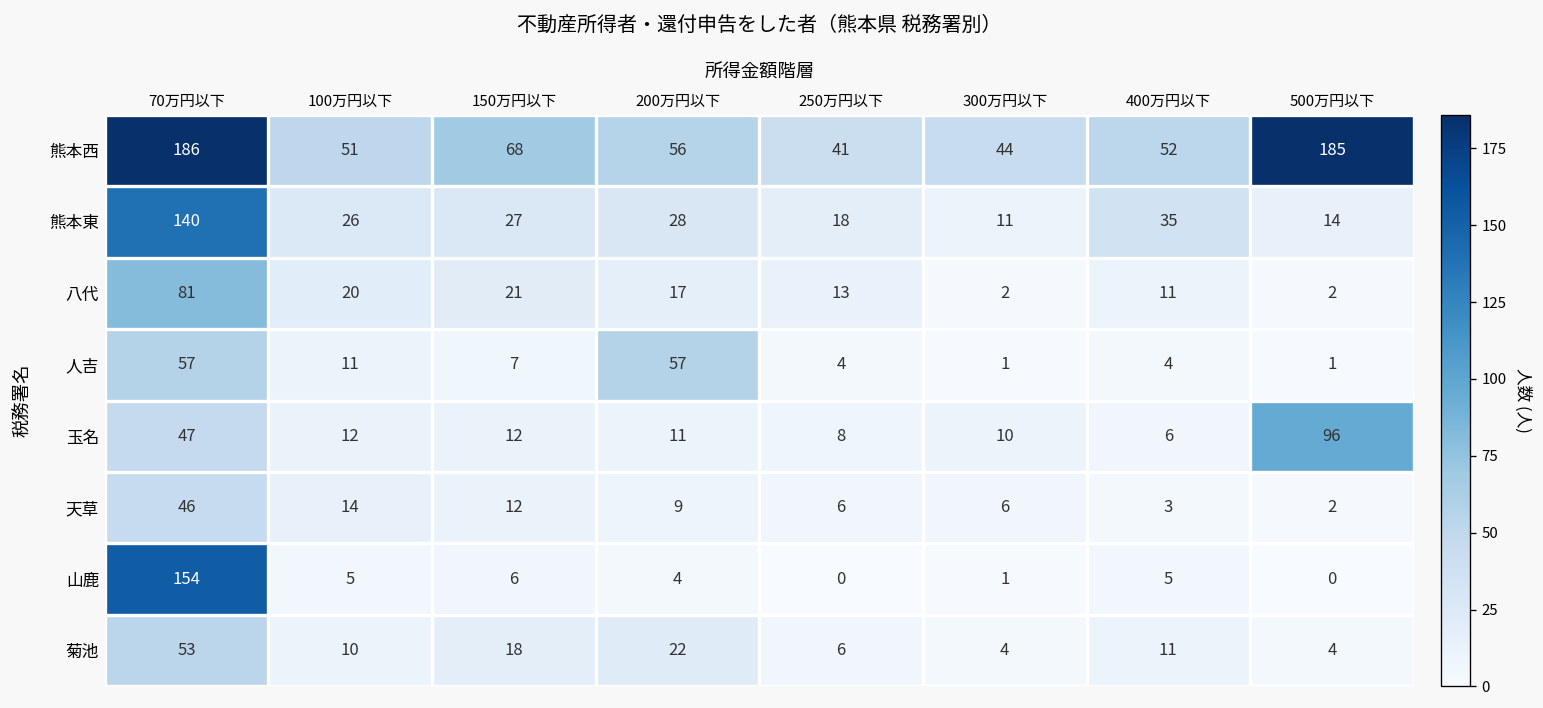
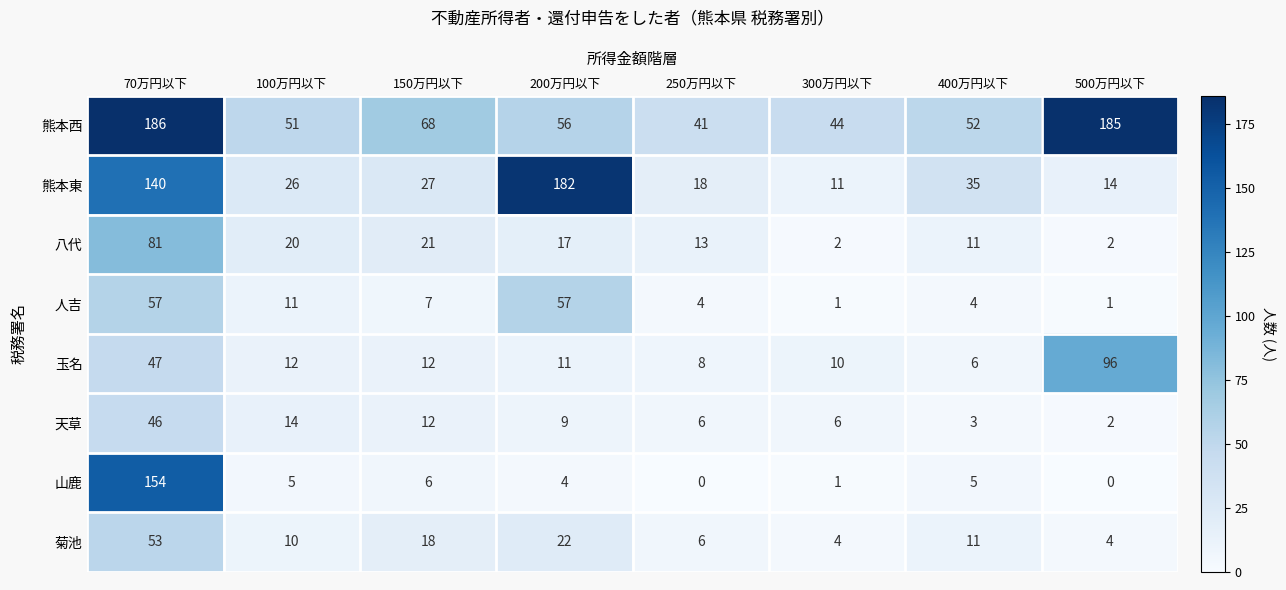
熊本東, 200万円以下: 28 -> 182
